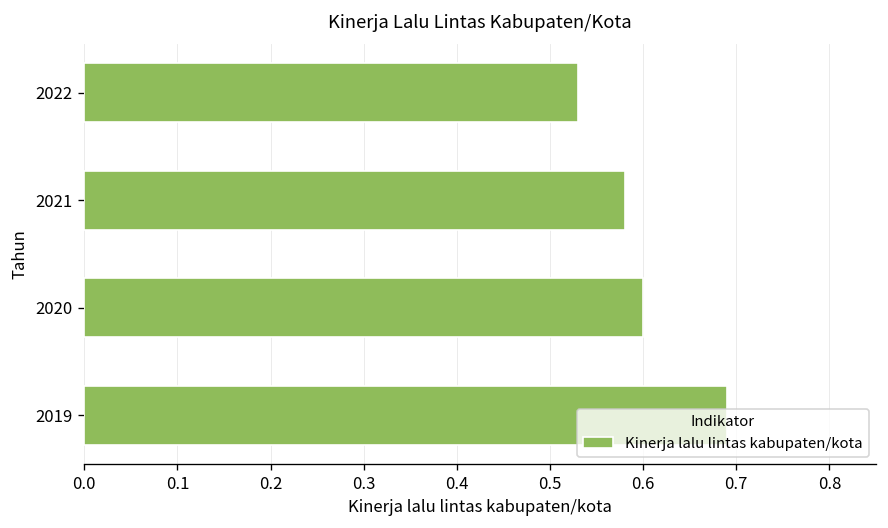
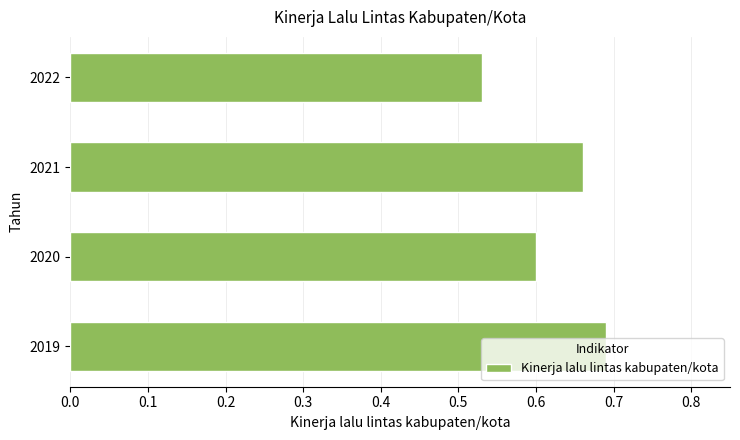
2021: 0.58 -> 0.66
